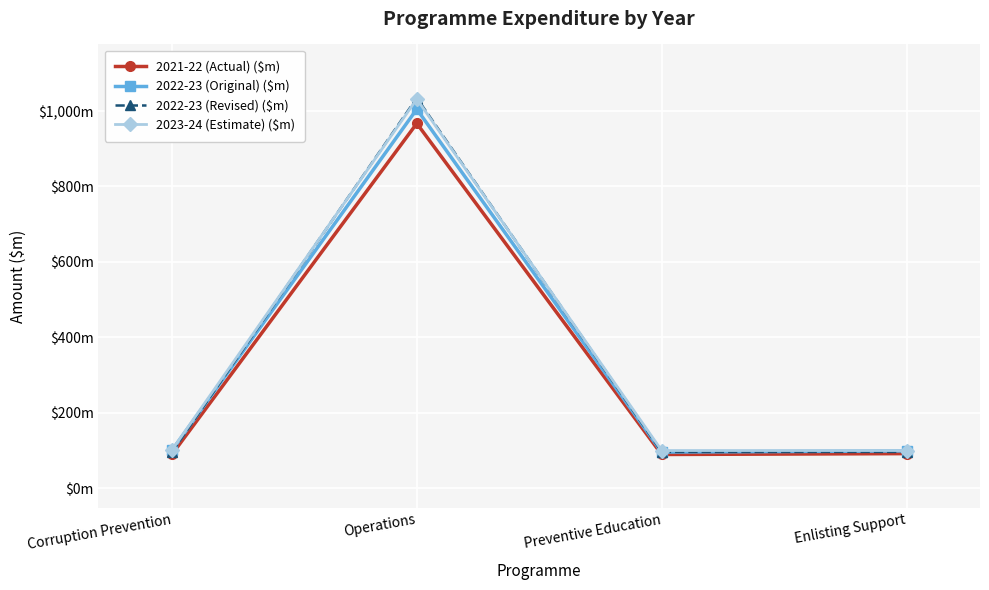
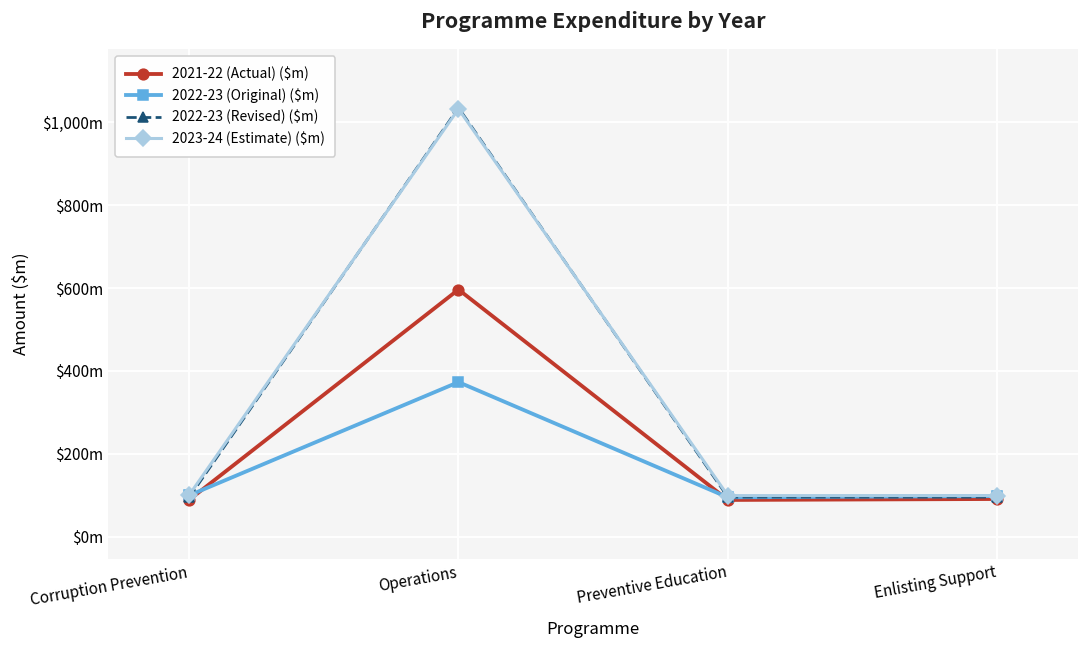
2021-22 (Actual) ($m), Operations: $970m -> $600m
2022-23 (Original) ($m), Operations: $1,010m -> $370m
